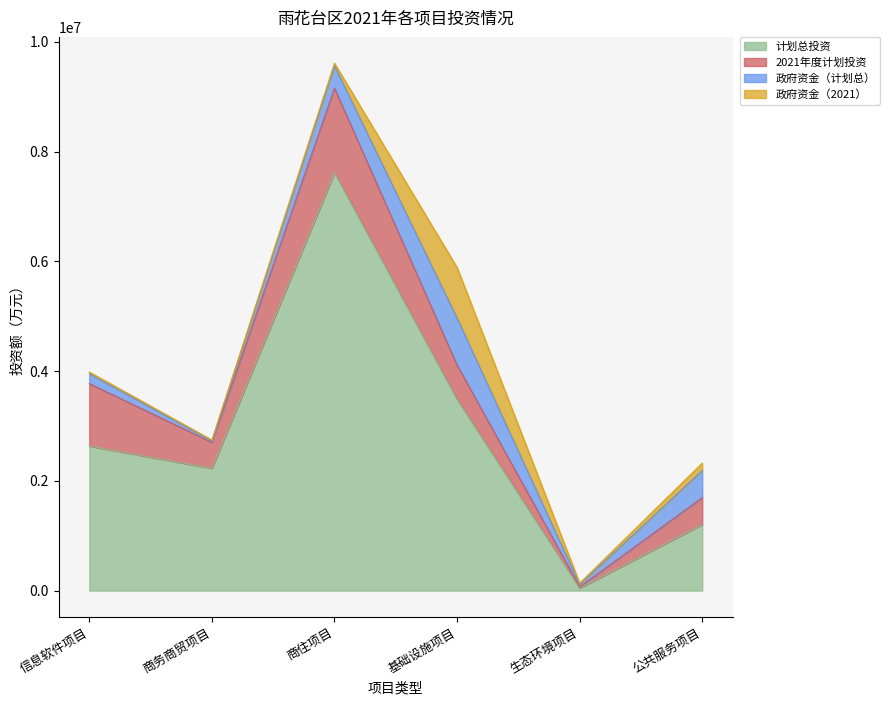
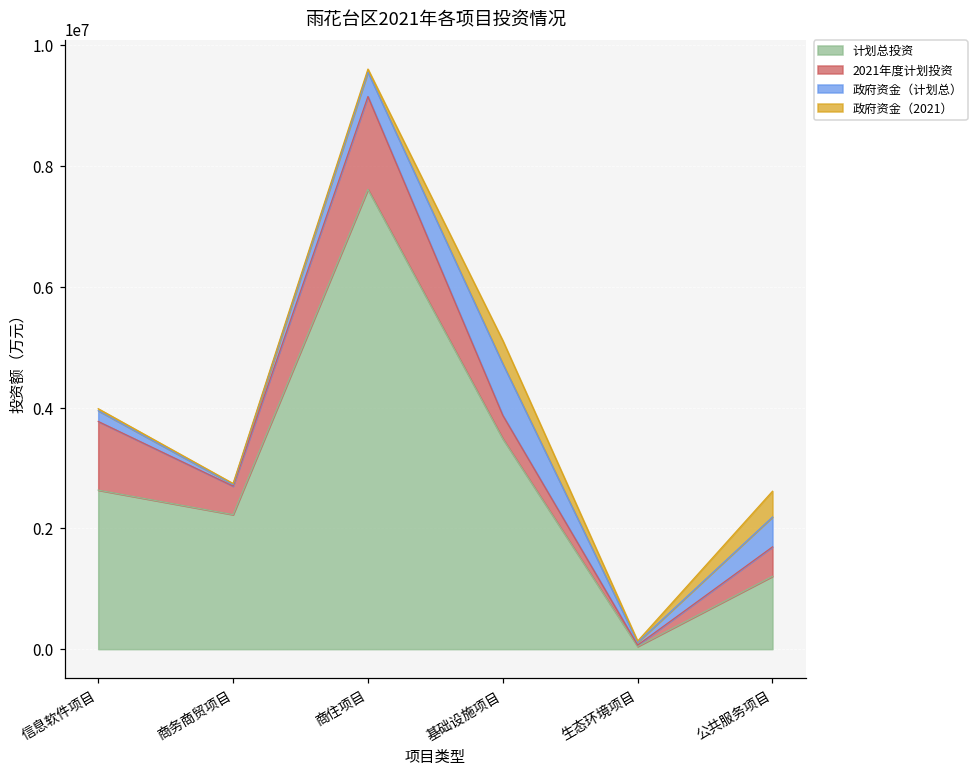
2021年度计划投资, 基础设施项目: 600000 -> 400000
政府资金（2021）, 基础设施项目: 900000 -> 400000
政府资金（2021）, 公共服务项目: 100000 -> 400000
